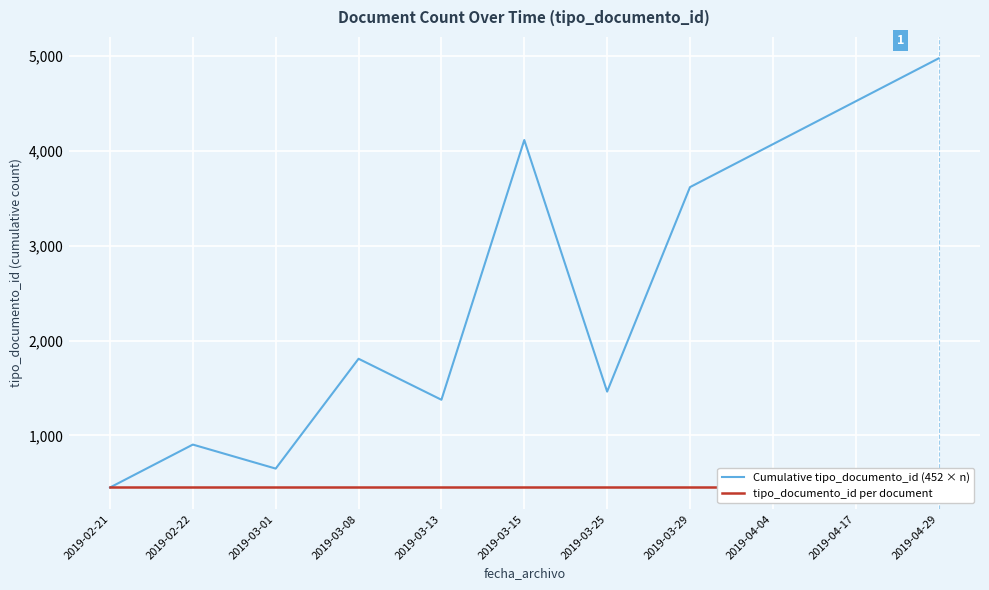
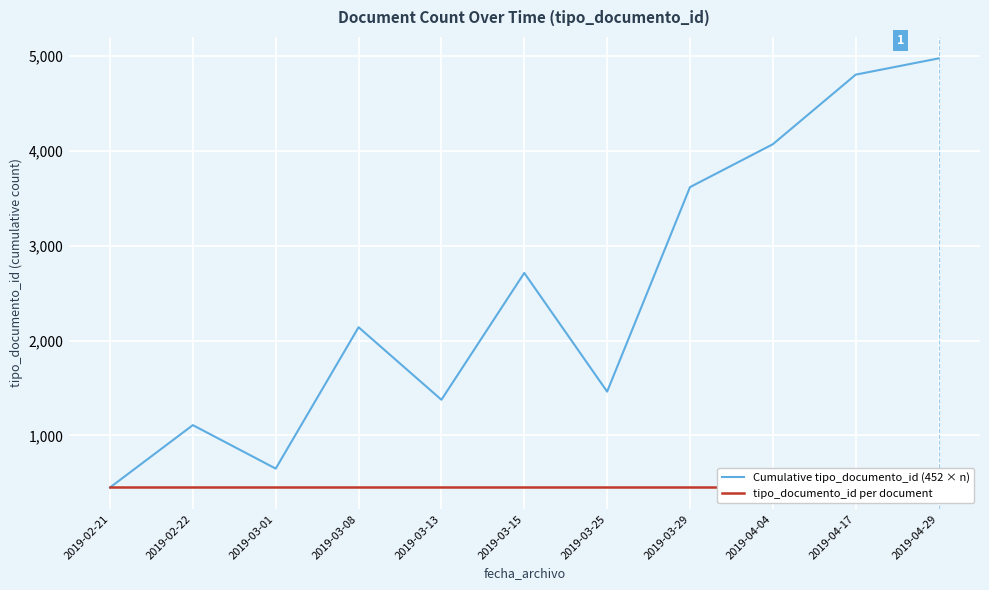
Cumulative tipo_documento_id (452 × n), 2019-02-22: 900 -> 1,100
Cumulative tipo_documento_id (452 × n), 2019-03-08: 1,800 -> 2,100
Cumulative tipo_documento_id (452 × n), 2019-03-15: 4,100 -> 2,700
Cumulative tipo_documento_id (452 × n), 2019-04-17: 4,500 -> 4,800
